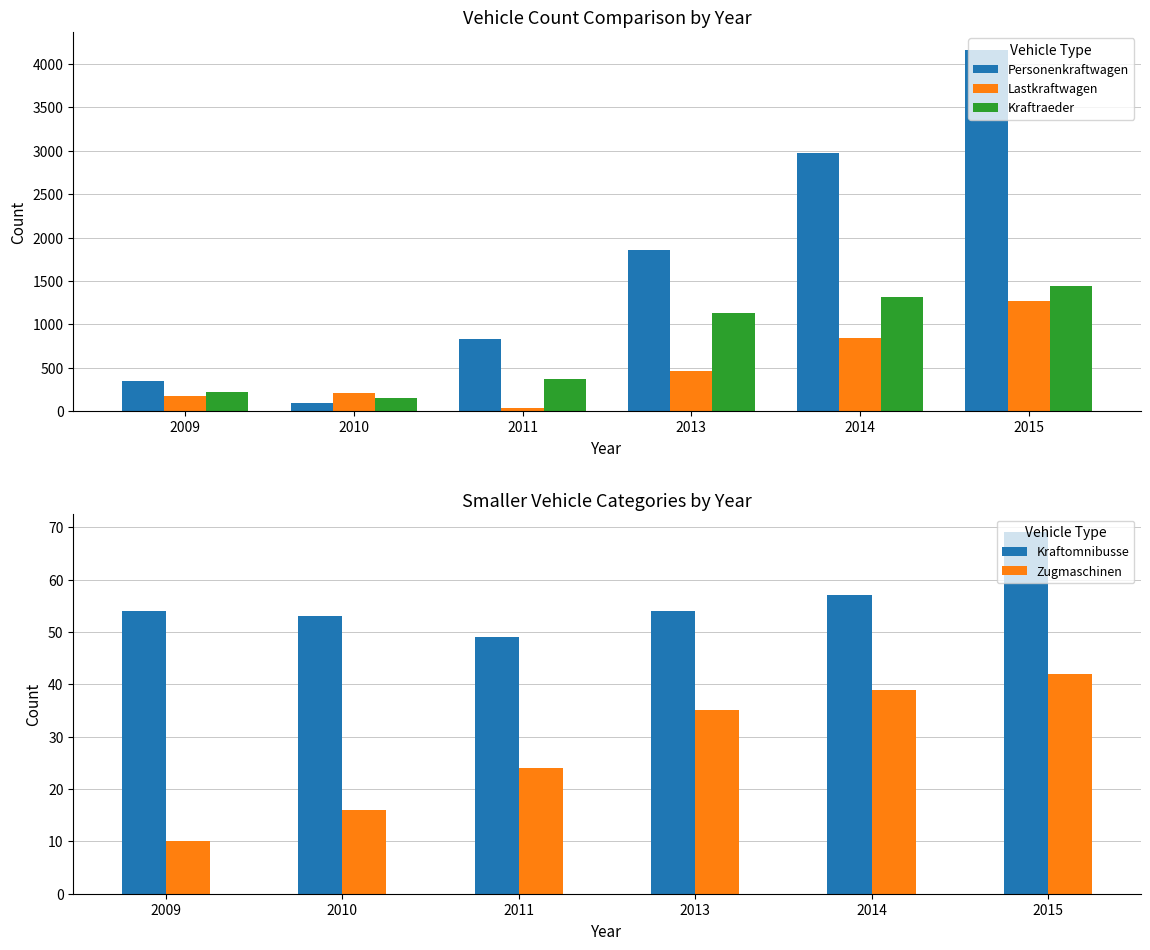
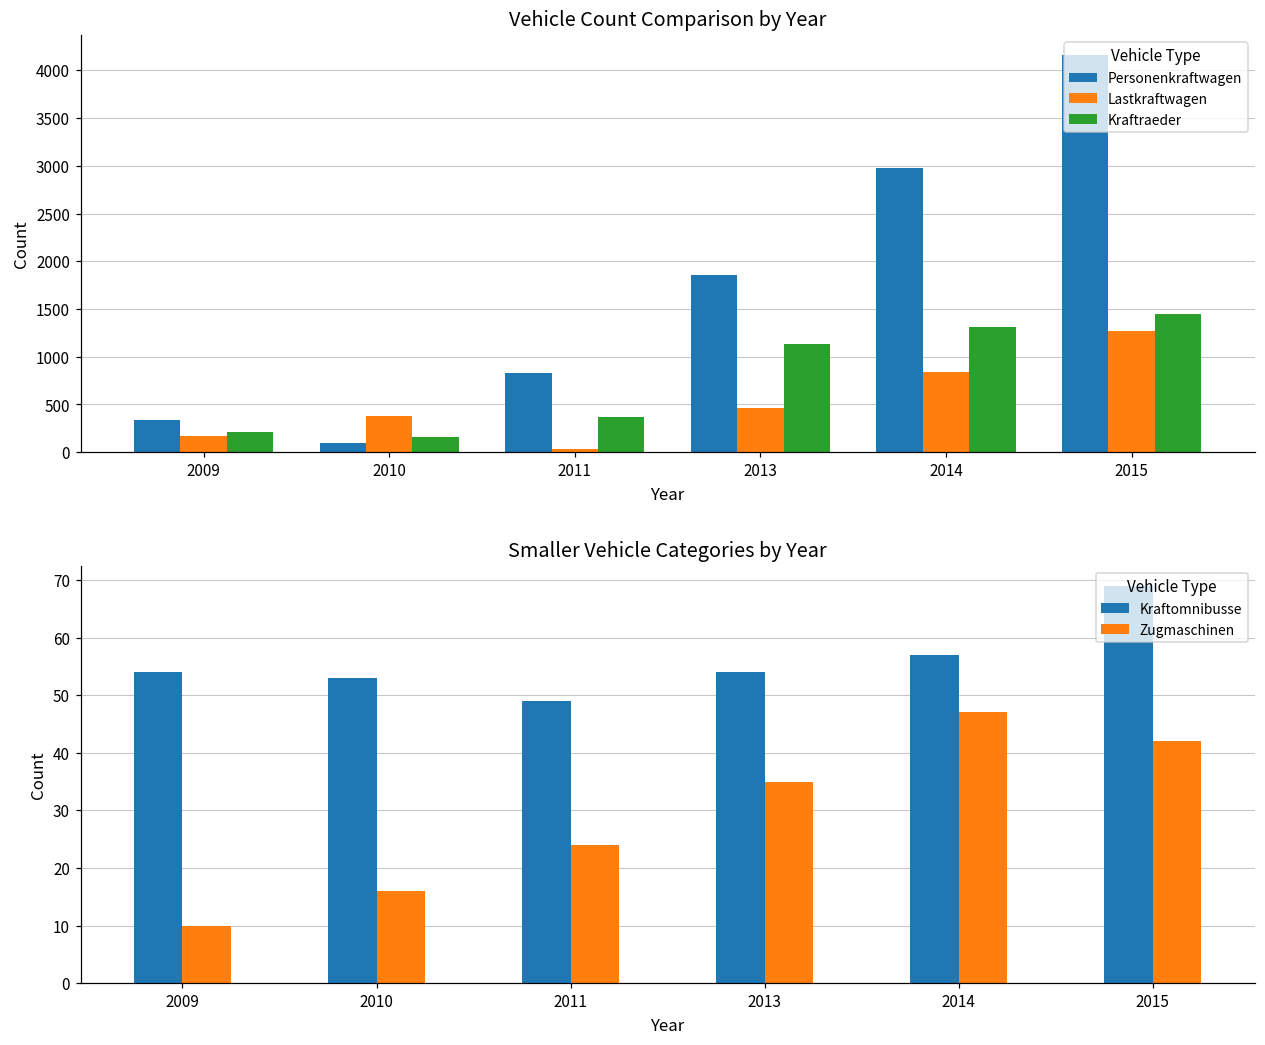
Vehicle Count Comparison by Year, Lastkraftwagen, 2010: 200 -> 400
Smaller Vehicle Categories by Year, Zugmaschinen, 2014: 39 -> 47
